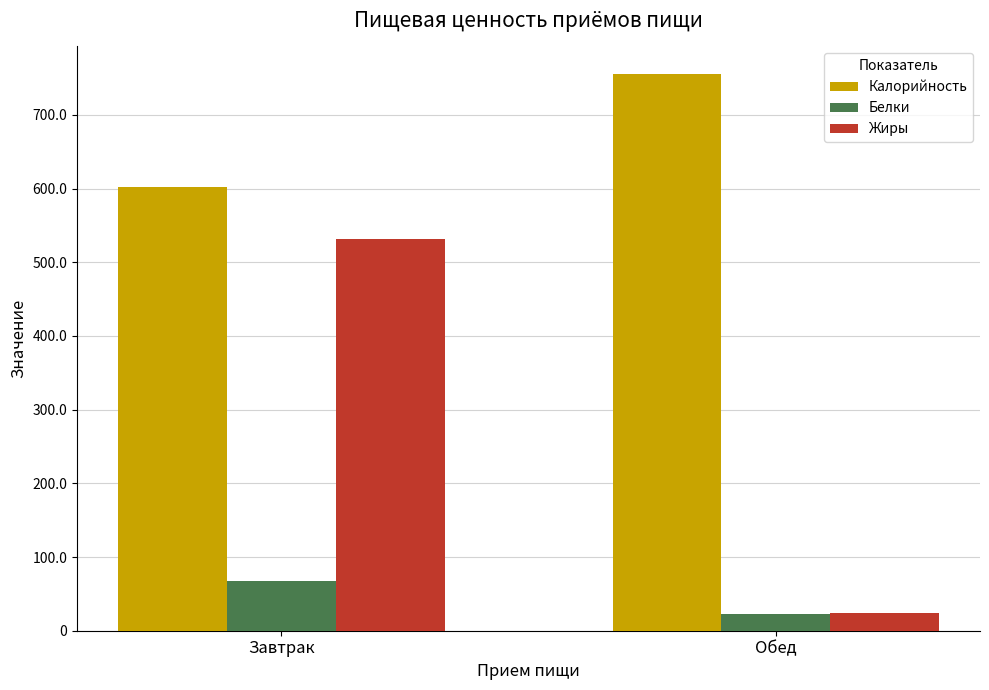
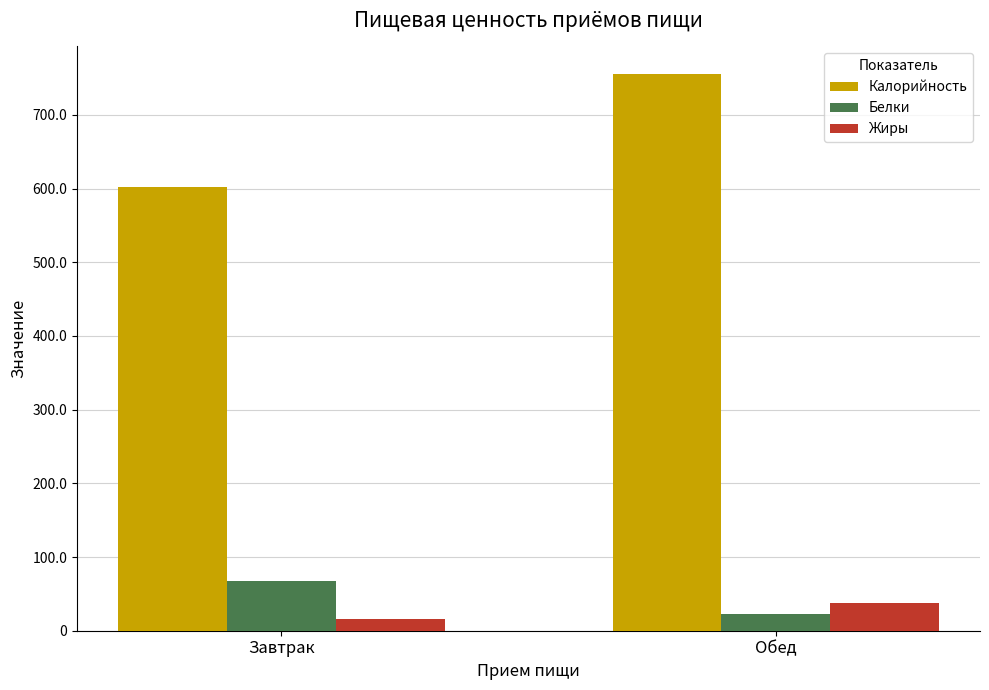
Жиры, Завтрак: 530 -> 20
Жиры, Обед: 20 -> 40
